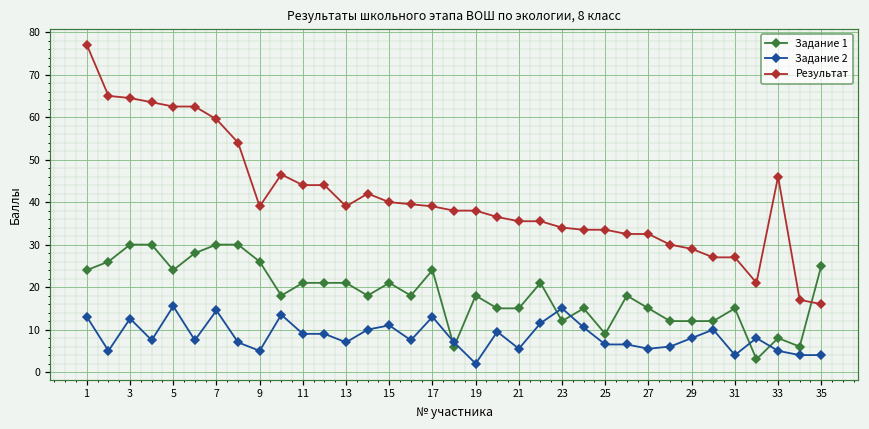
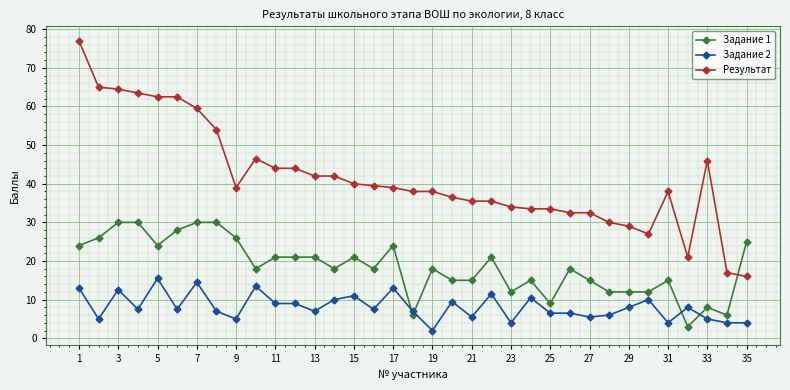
Результат, 13: 39 -> 42
Задание 2, 23: 15 -> 4
Результат, 31: 27 -> 38
